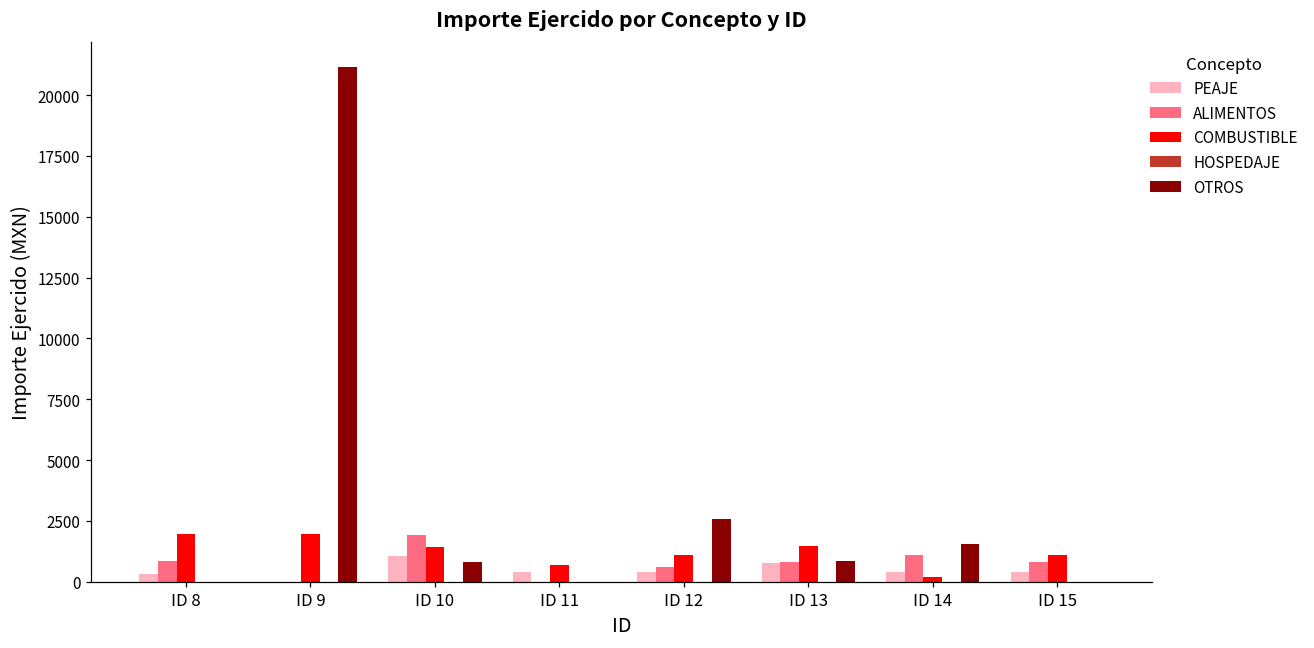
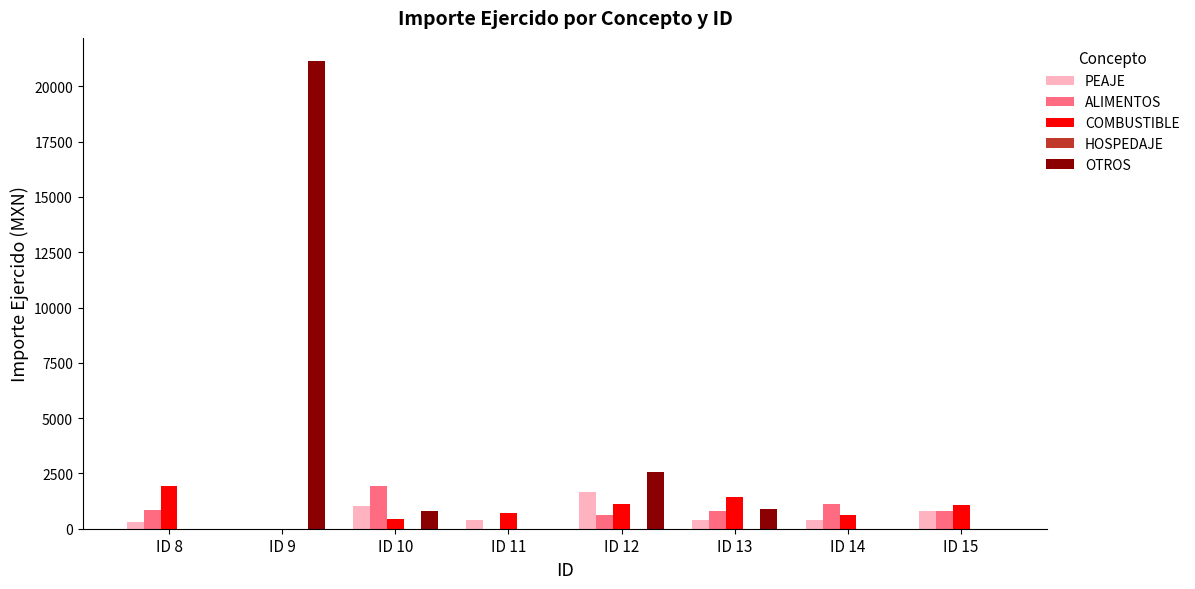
COMBUSTIBLE, ID 9: 2000 -> 0
COMBUSTIBLE, ID 10: 1400 -> 400
PEAJE, ID 12: 400 -> 1700
PEAJE, ID 13: 800 -> 400
COMBUSTIBLE, ID 14: 200 -> 600
OTROS, ID 14: 1500 -> 0
PEAJE, ID 15: 400 -> 800
